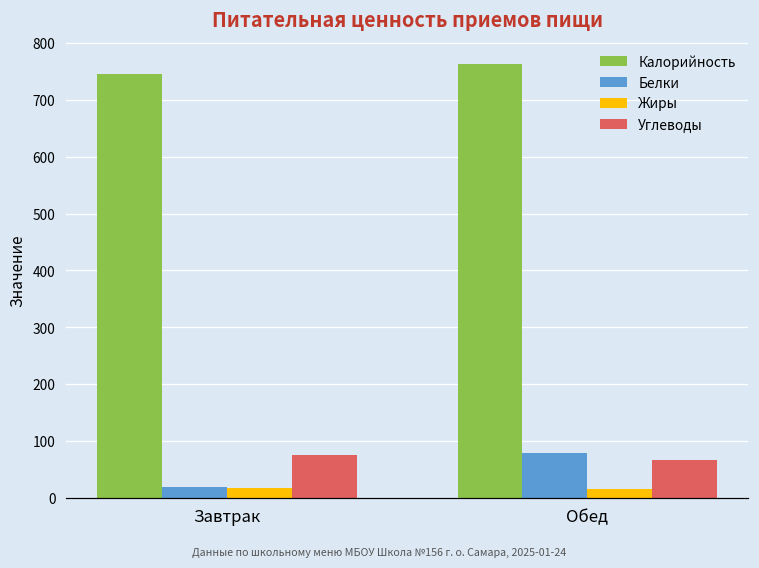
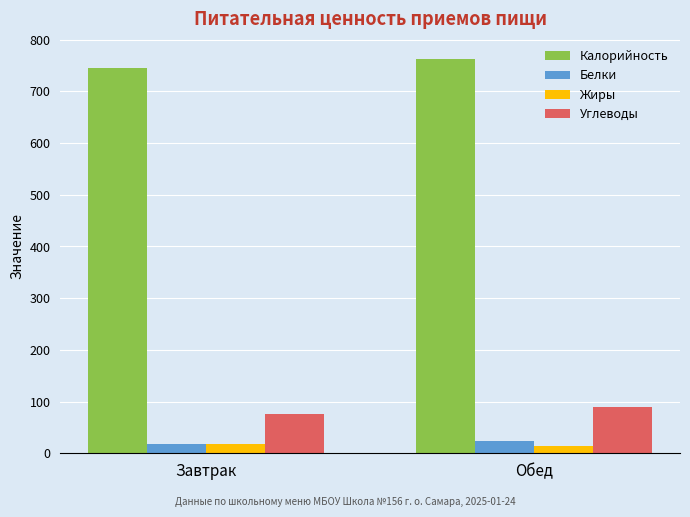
Белки, Обед: 80 -> 20
Углеводы, Обед: 70 -> 90
